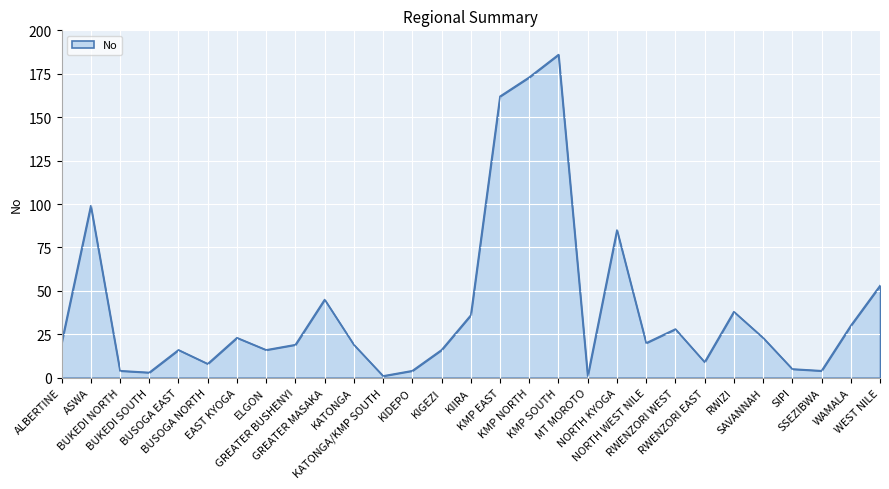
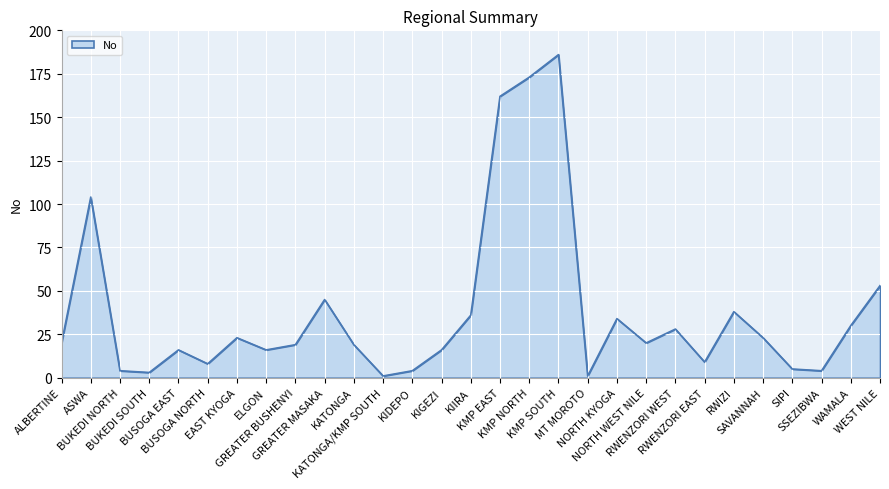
ASWA: 99 -> 104
NORTH KYOGA: 85 -> 34
